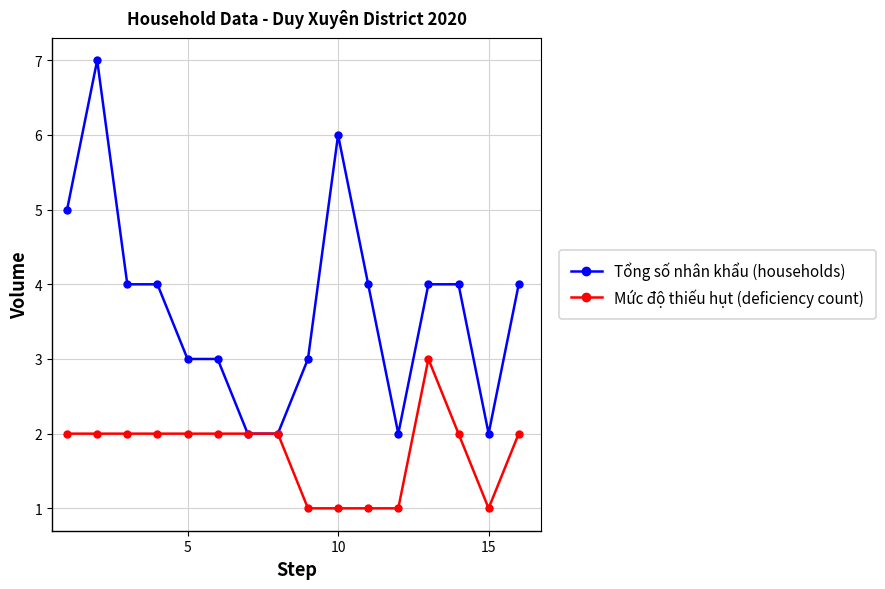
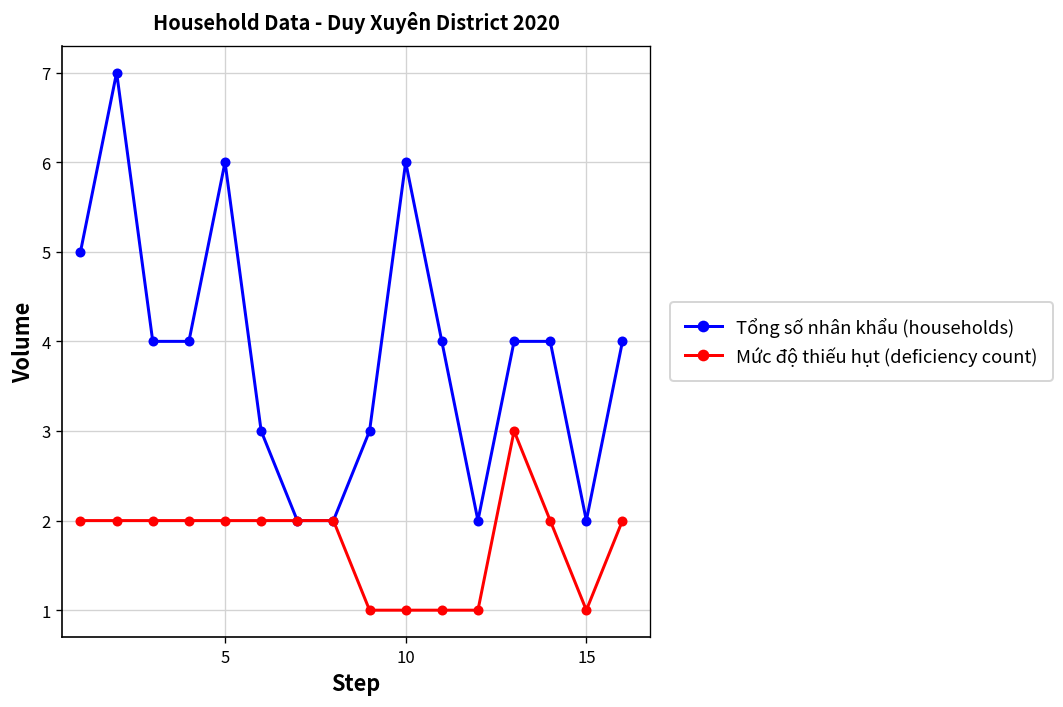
Tổng số nhân khẩu (households), 5: 3 -> 6
